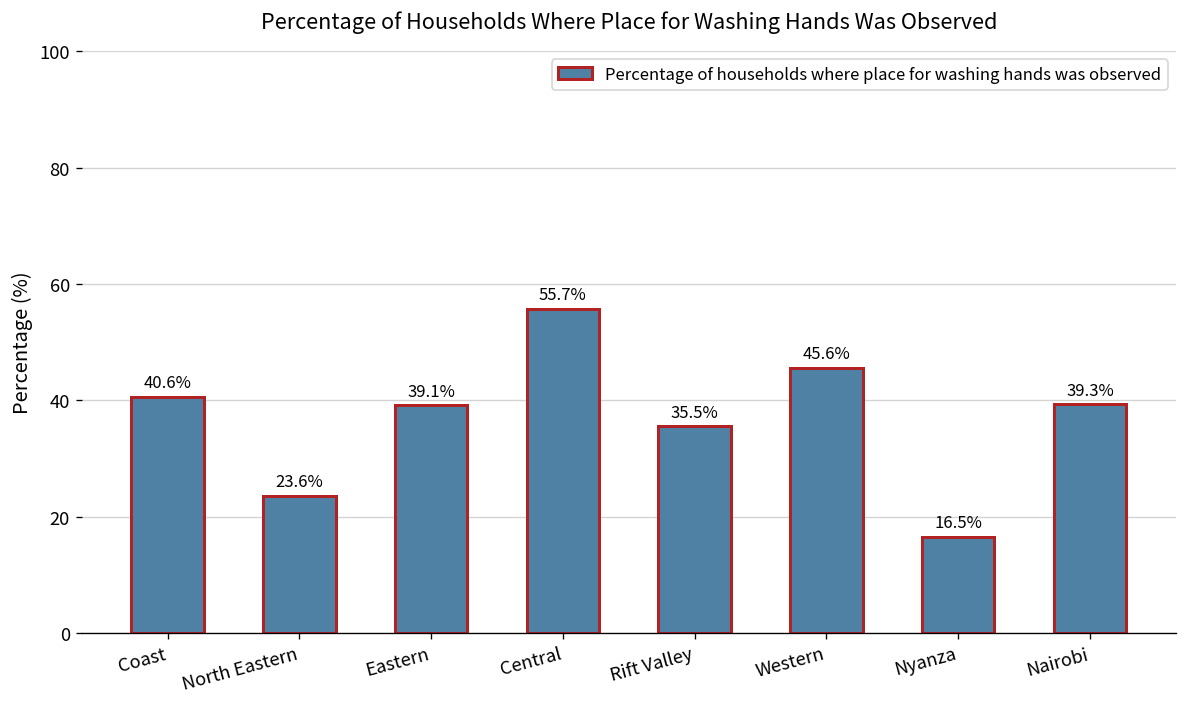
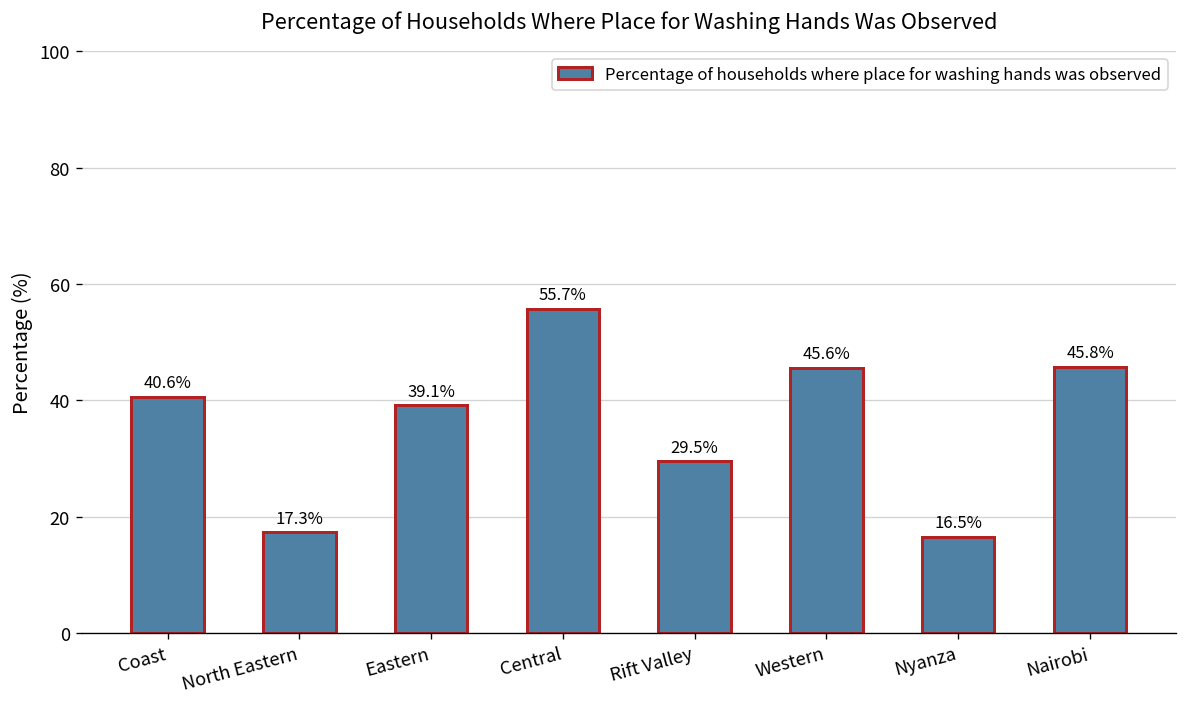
North Eastern: 23.6% -> 17.3%
Rift Valley: 35.5% -> 29.5%
Nairobi: 39.3% -> 45.8%
